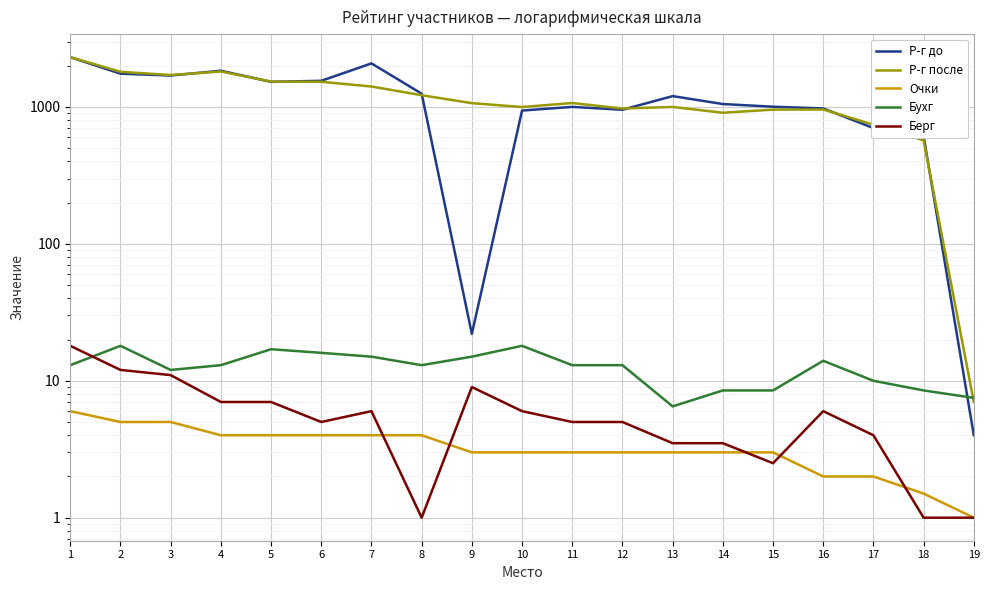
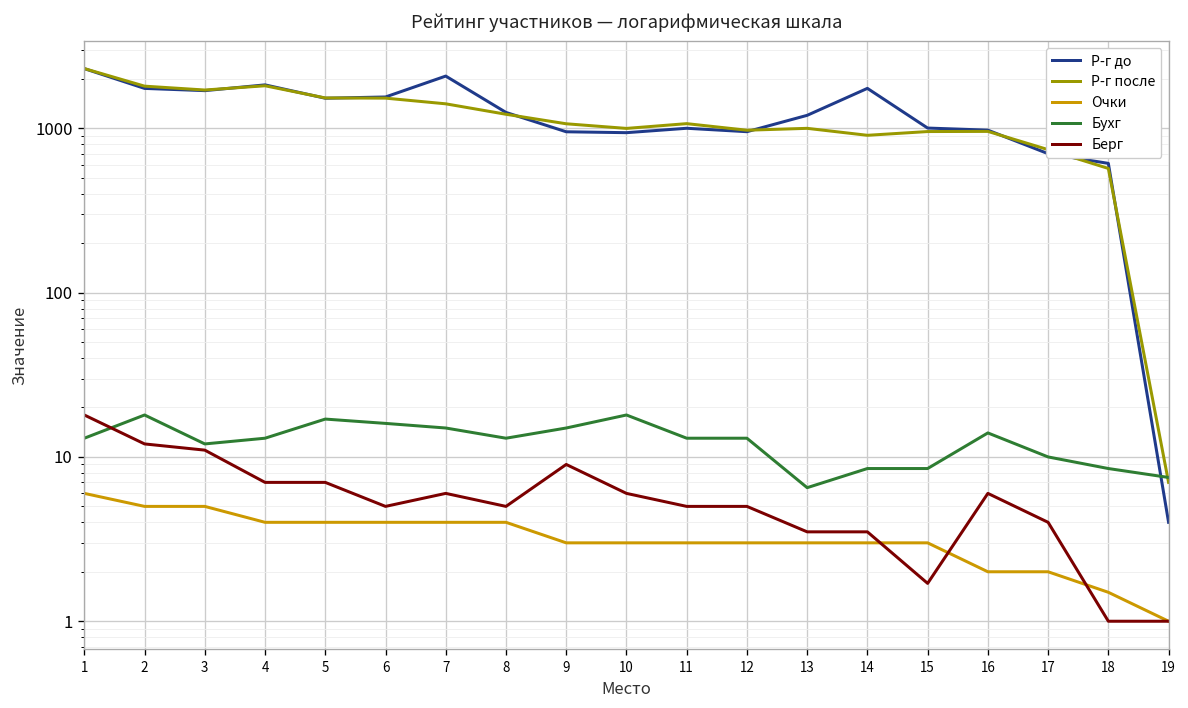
Берг, 8: 1 -> 5
Р-г до, 9: 22 -> 1000
Р-г до, 14: 1100 -> 1800
Берг, 15: 2.5 -> 1.7
